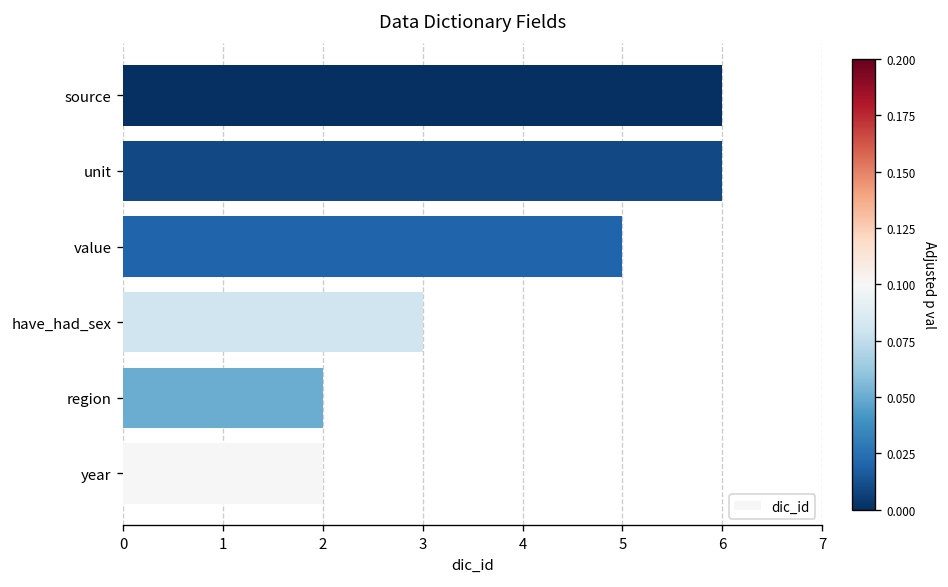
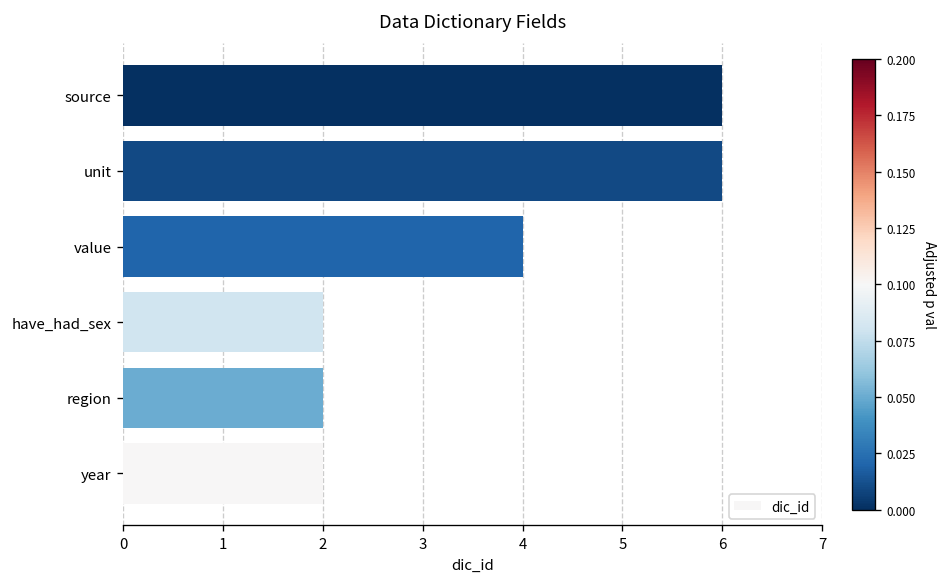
value: 5 -> 4
have_had_sex: 3 -> 2
